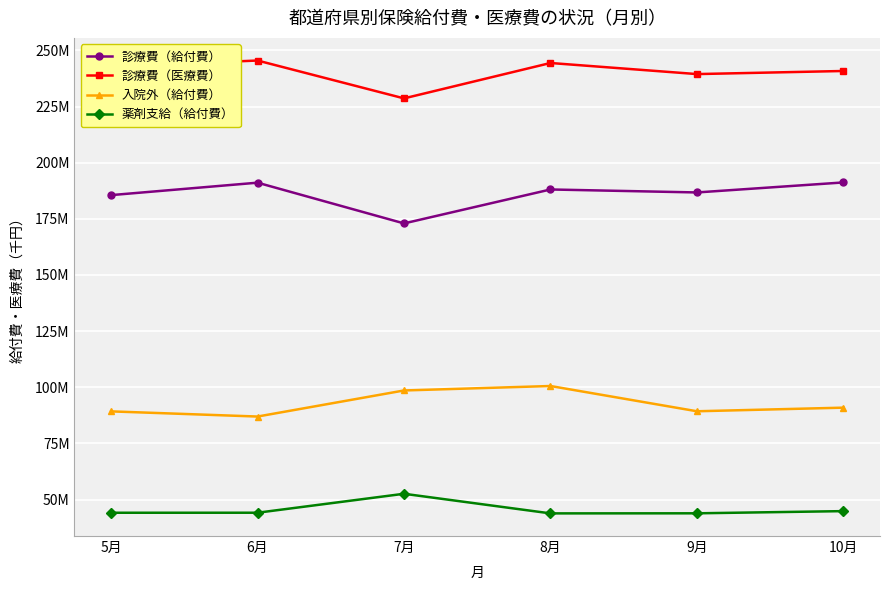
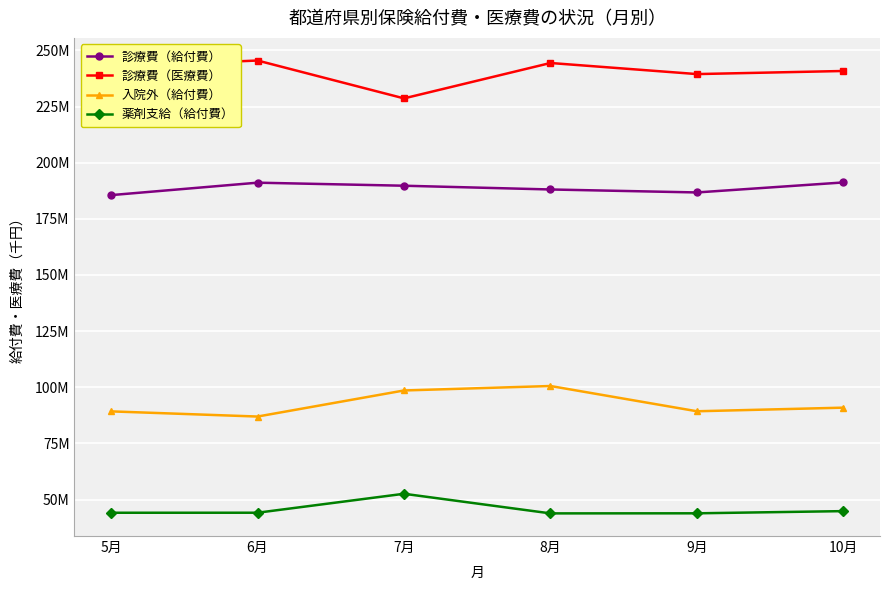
診療費（給付費）, 7月: 173000000 -> 190000000
